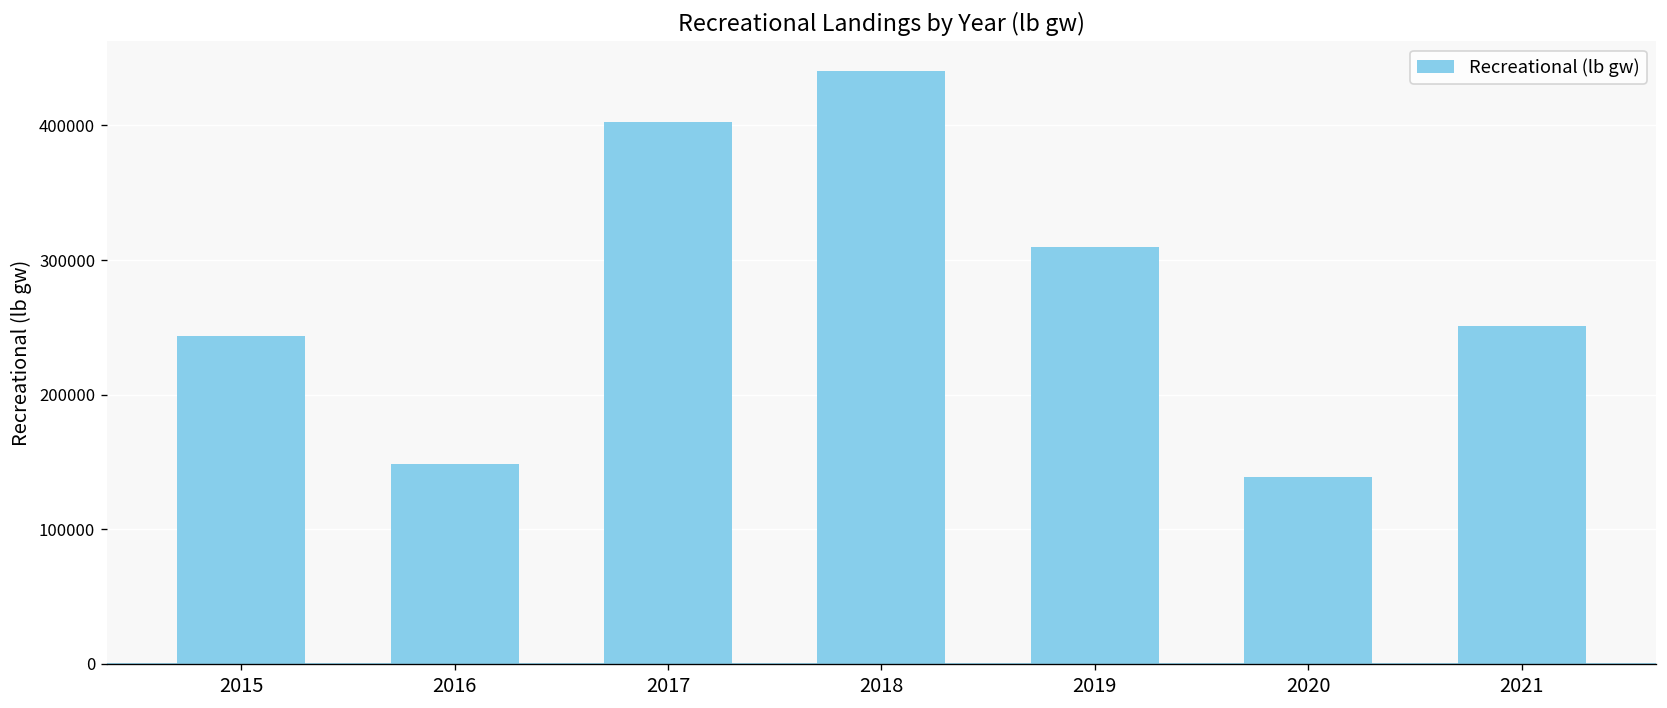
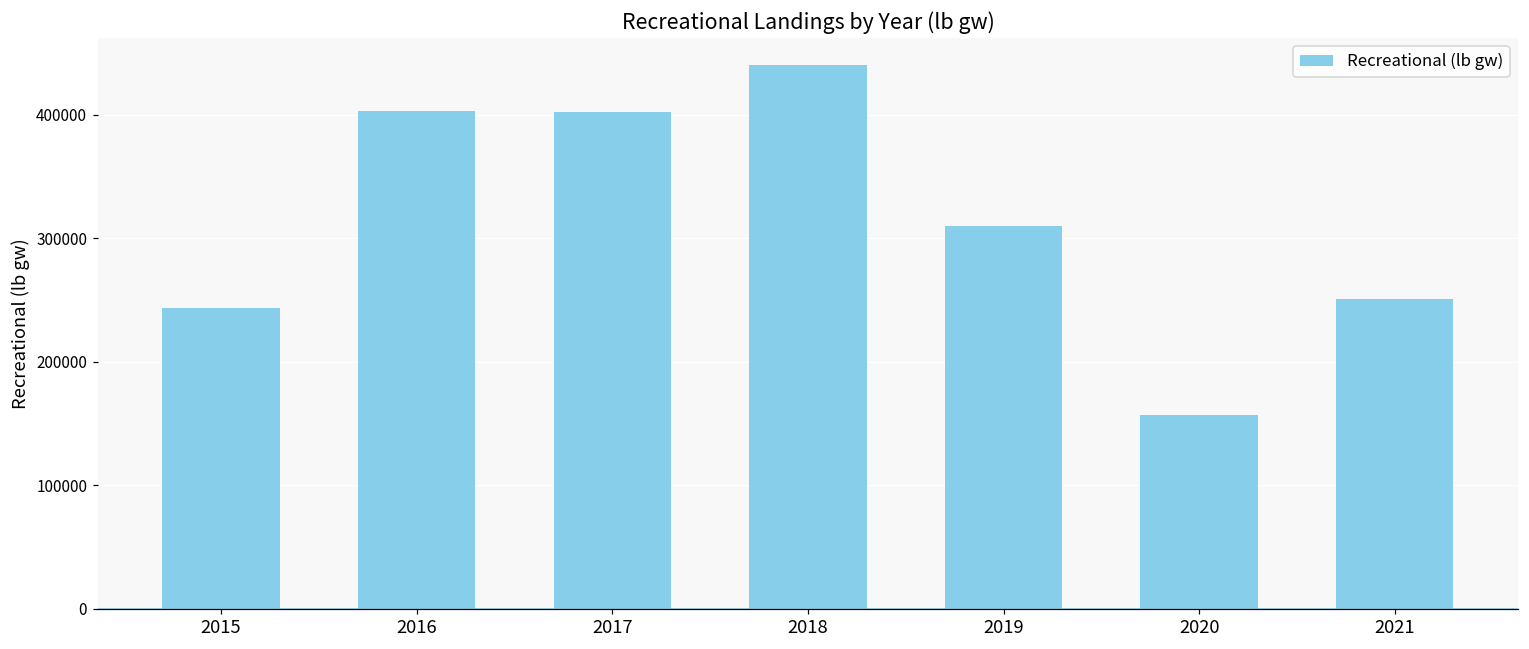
2016: 148000 -> 403000
2020: 139000 -> 157000
